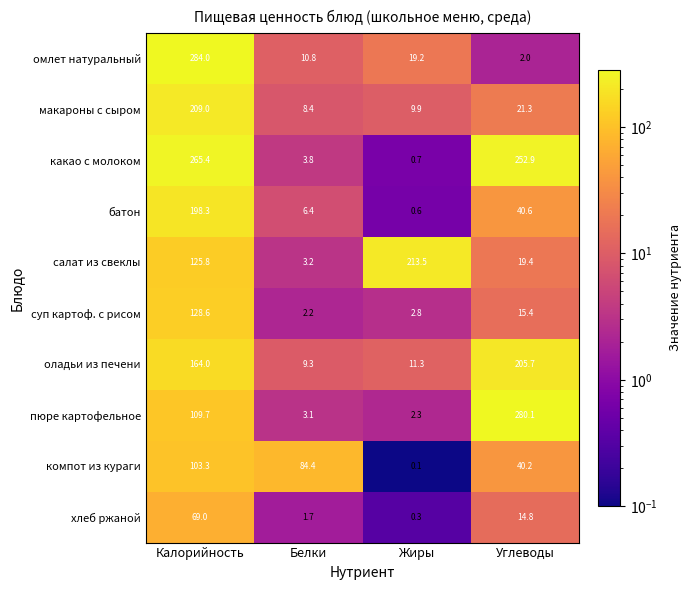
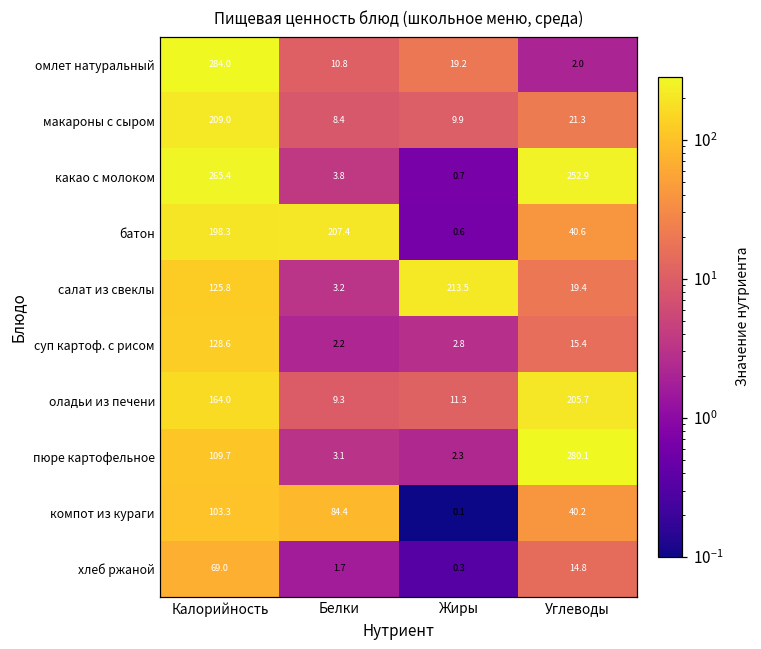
батон, Белки: 6.4 -> 207.4
